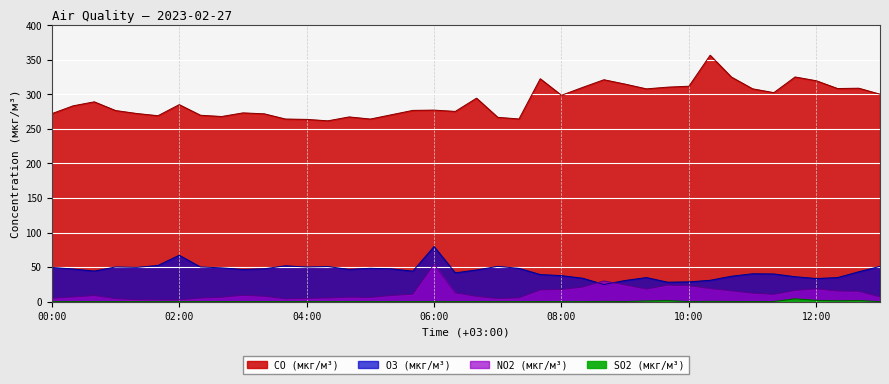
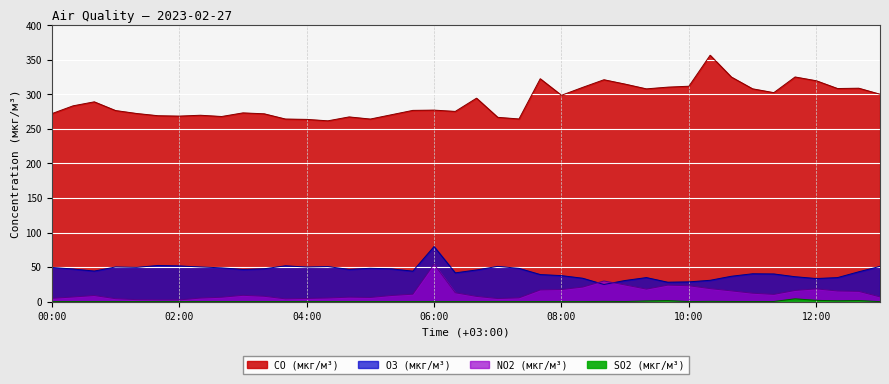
CO (мкг/м³), 02:00: 290 -> 270
O3 (мкг/м³), 02:00: 70 -> 50
